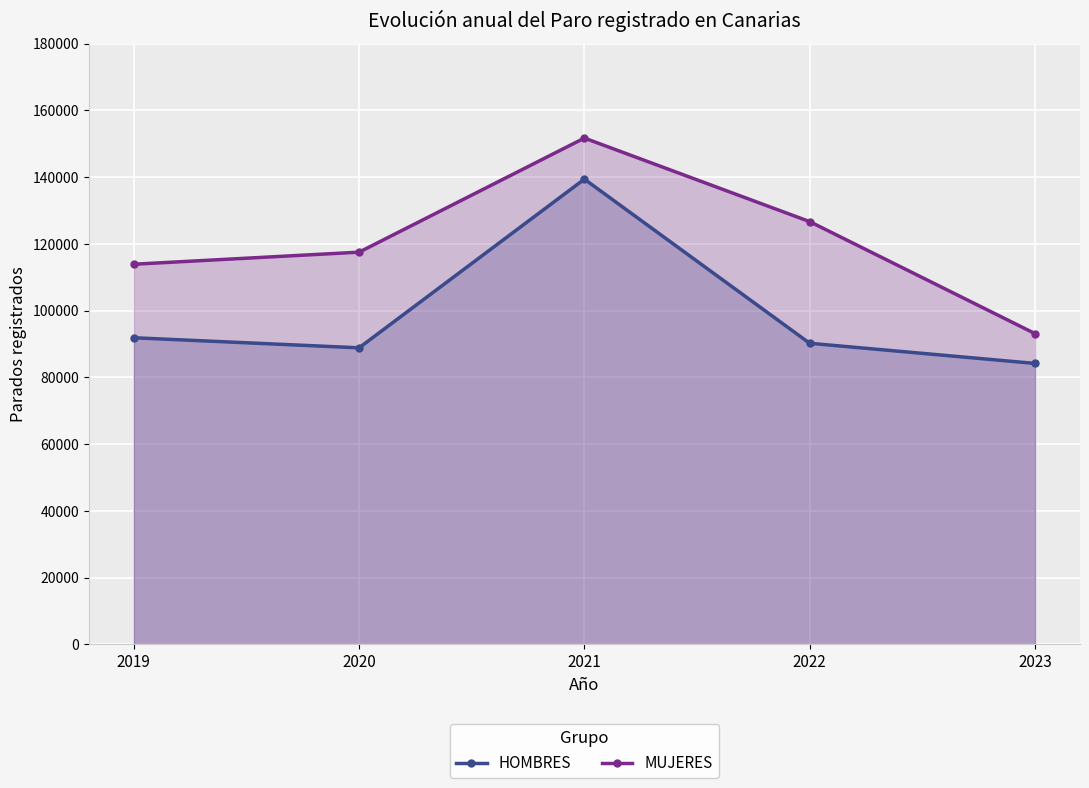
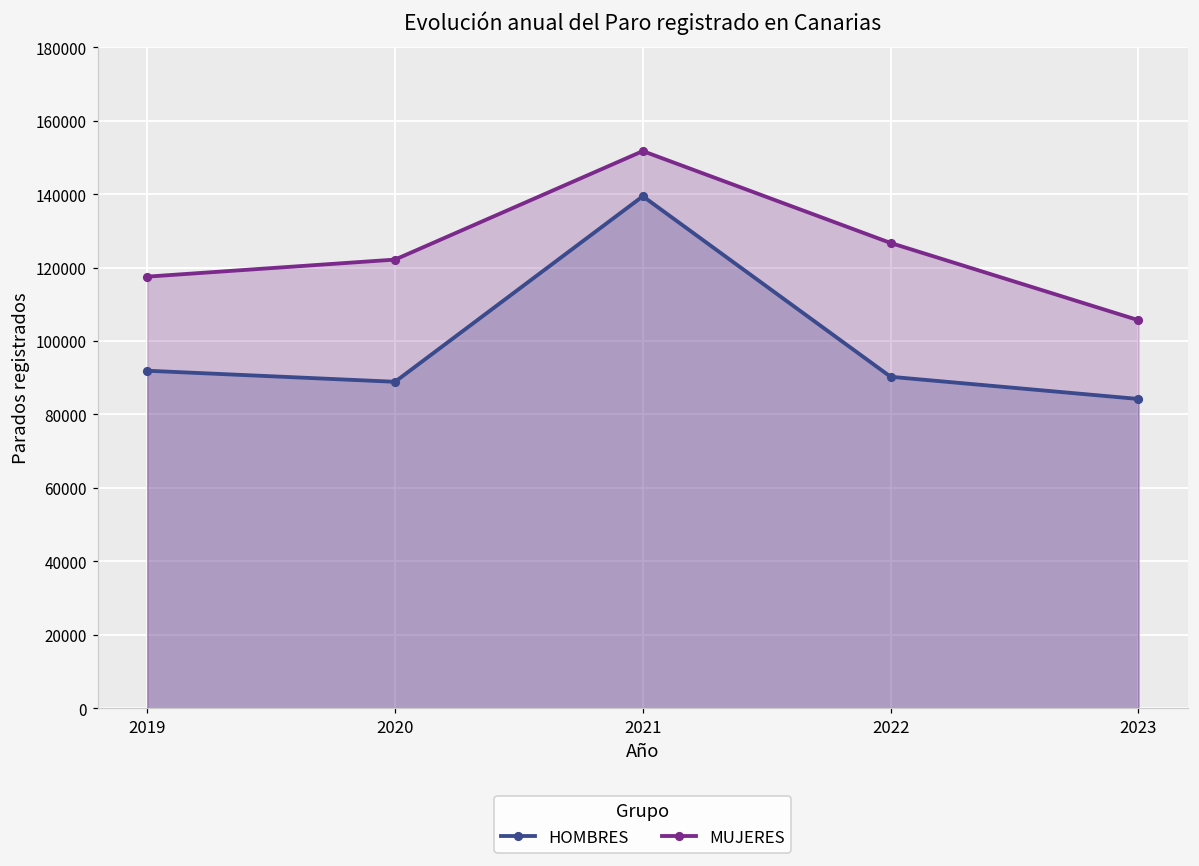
MUJERES, 2019: 114000 -> 118000
MUJERES, 2020: 118000 -> 122000
MUJERES, 2023: 93000 -> 106000
